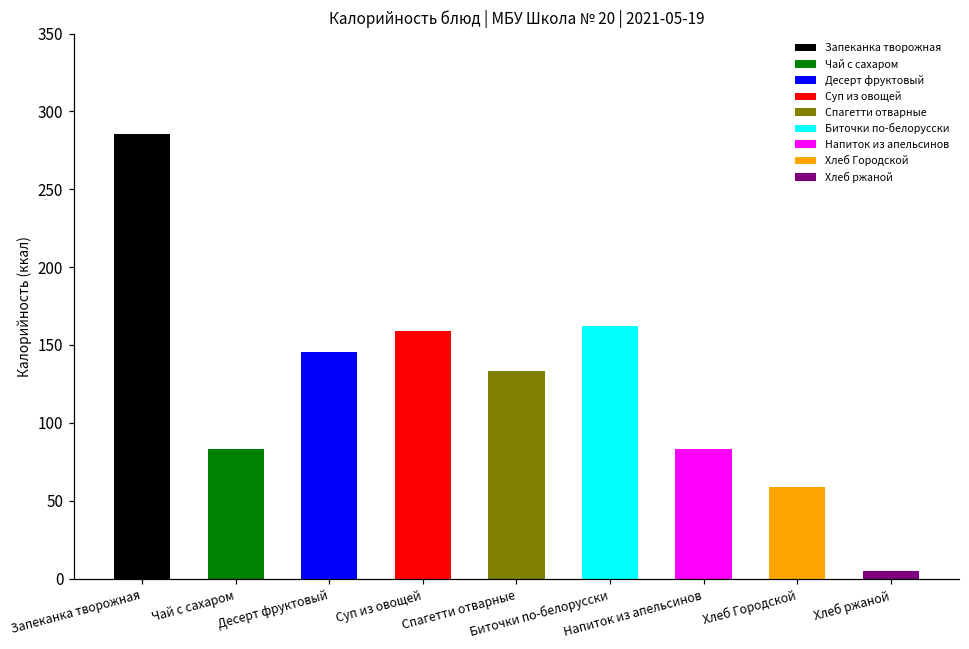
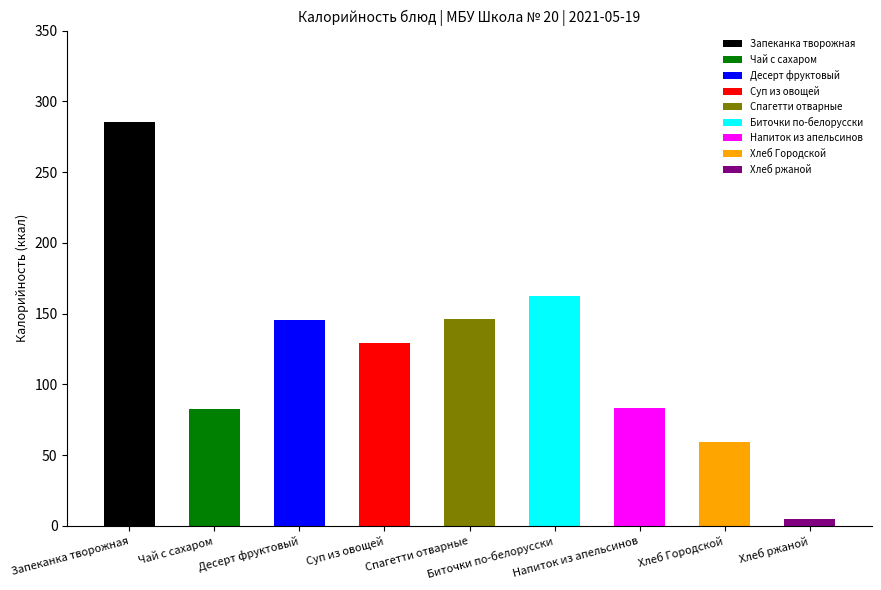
Суп из овощей: 159 -> 130
Спагетти отварные: 134 -> 146
